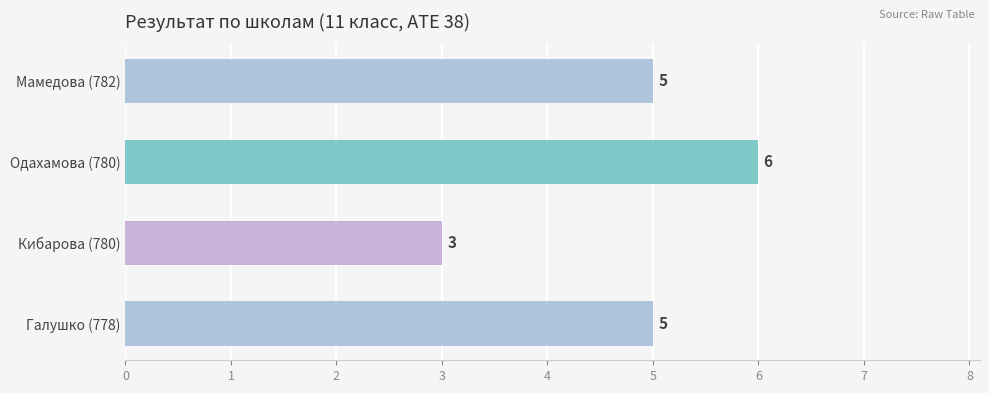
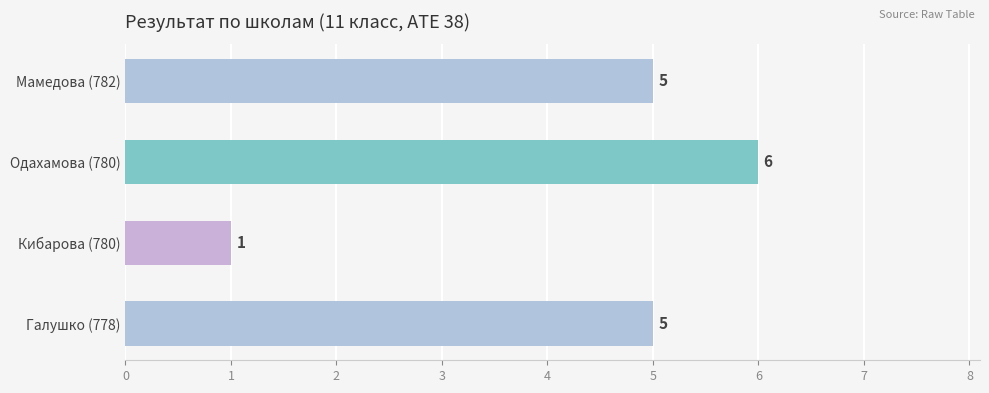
Кибарова (780): 3 -> 1
